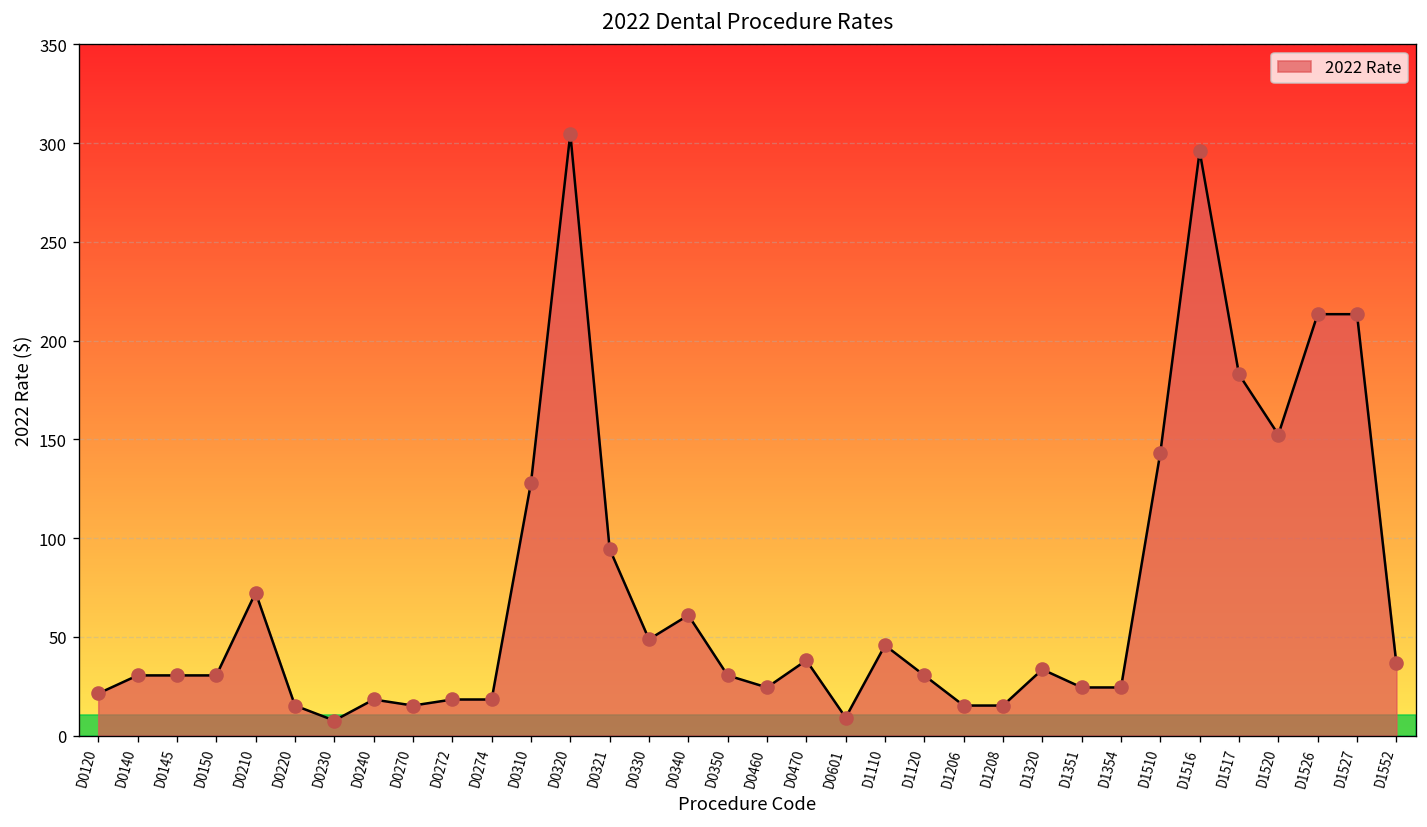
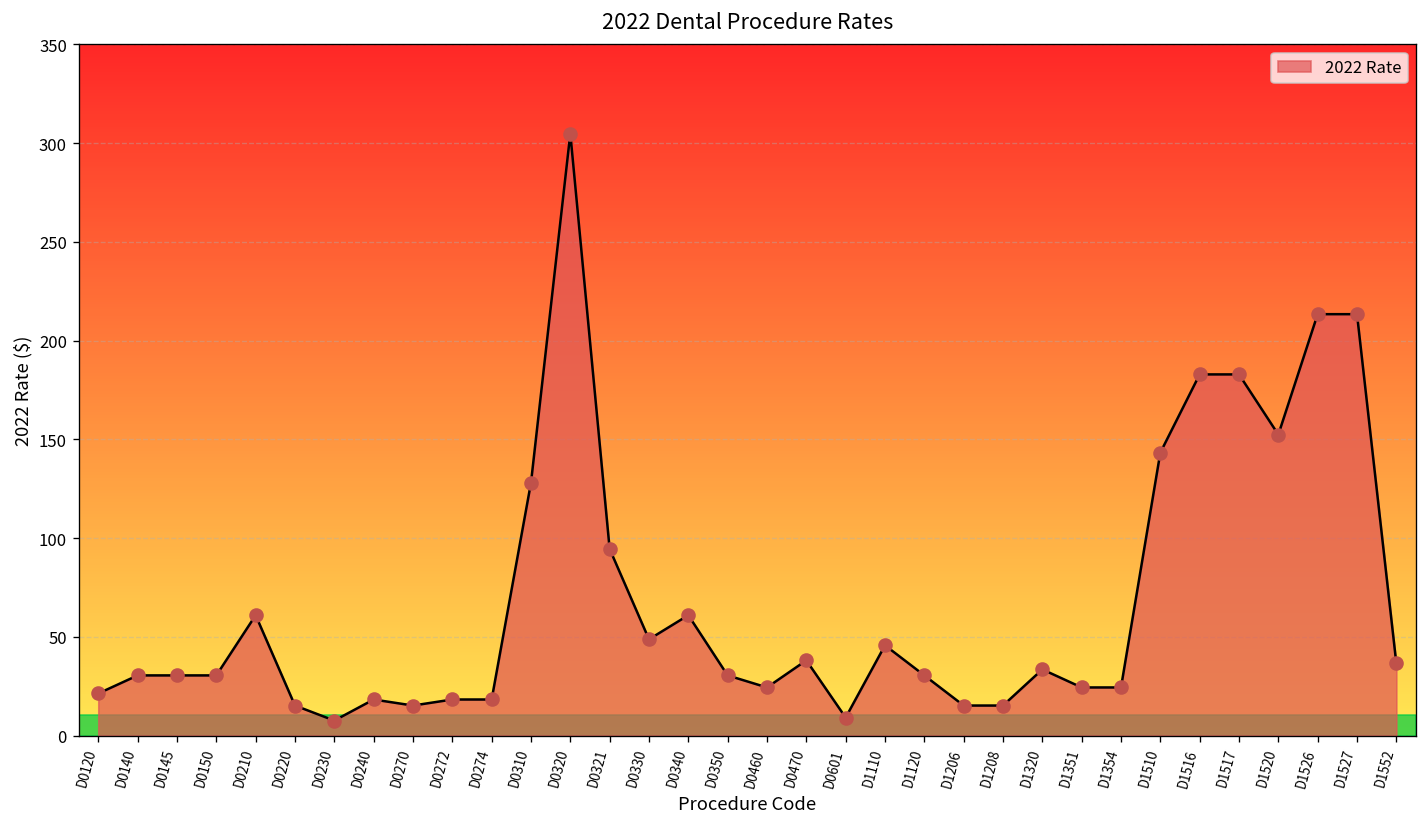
D0210: 72 -> 61
D1516: 296 -> 183
